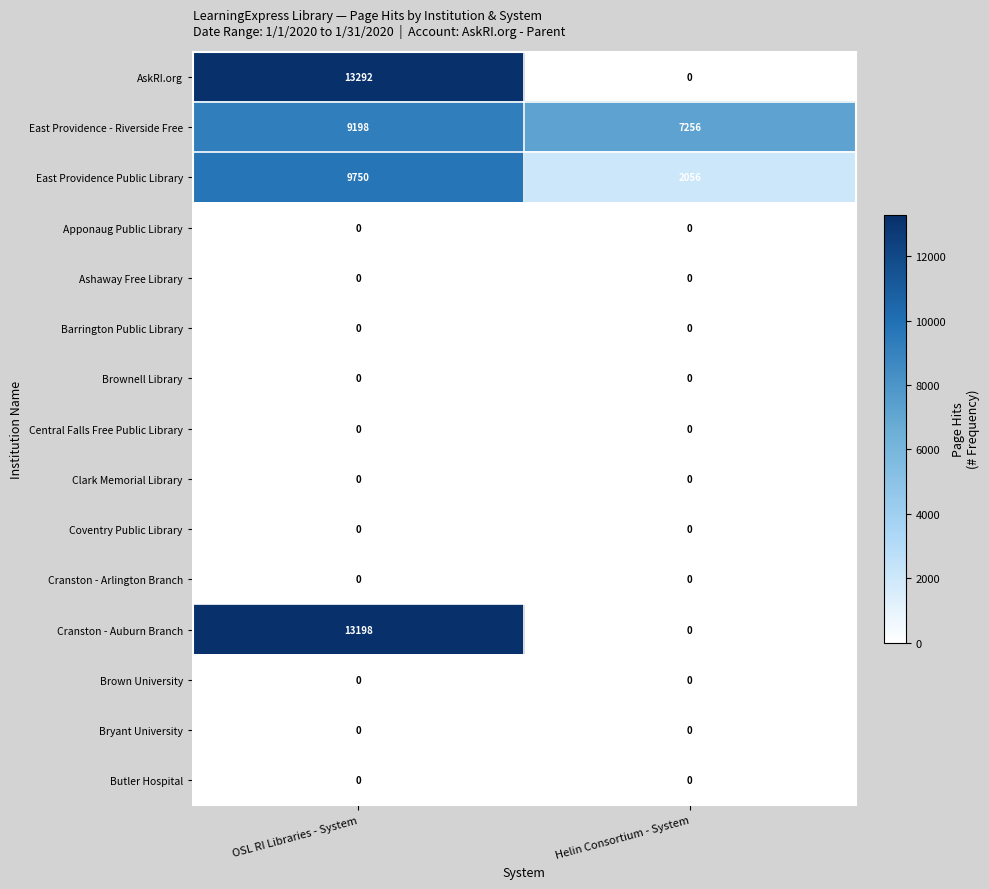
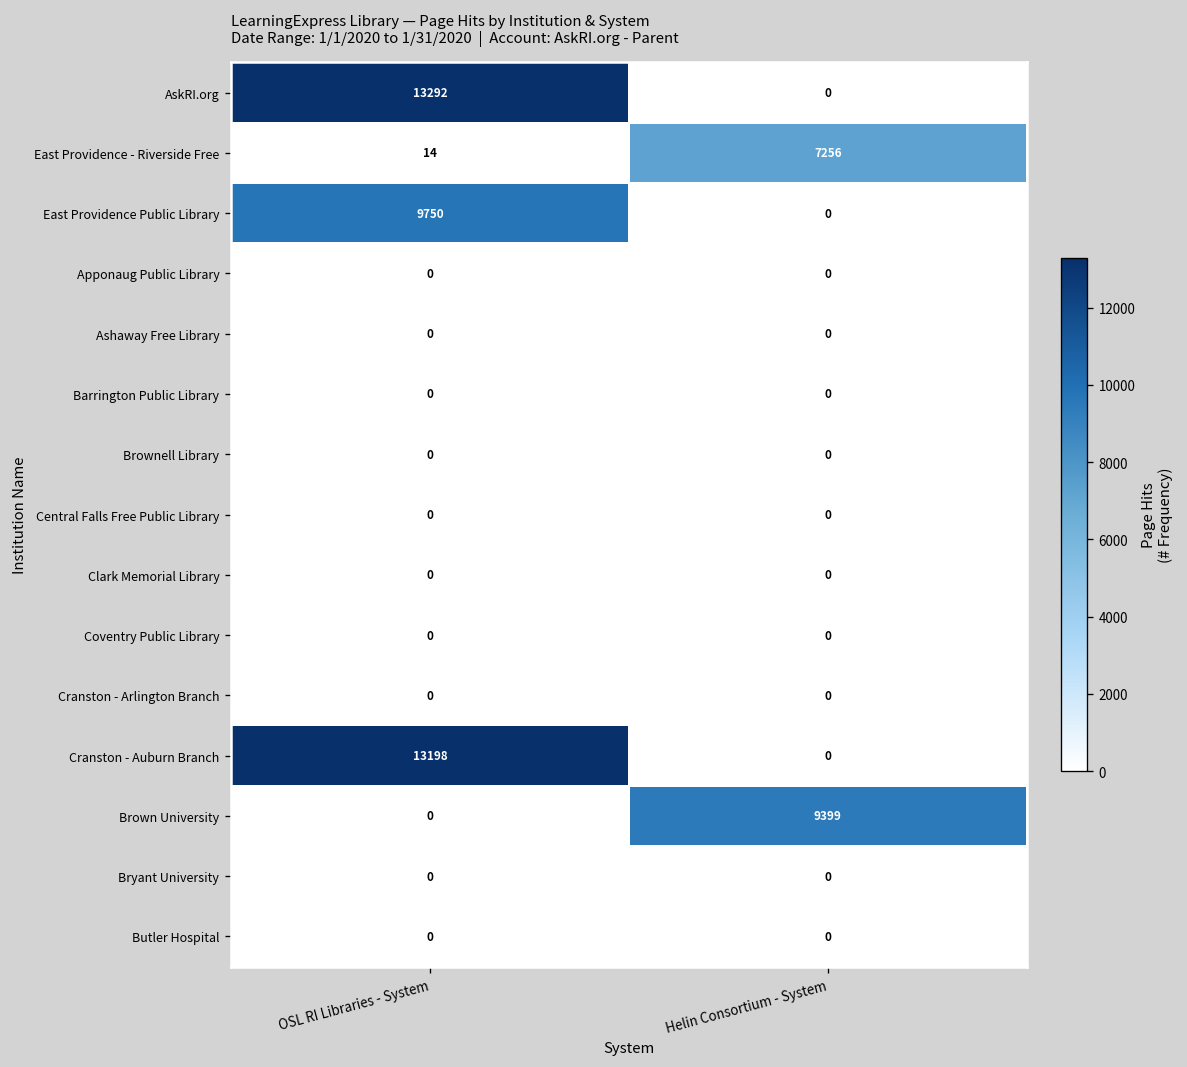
East Providence - Riverside Free, OSL RI Libraries - System: 9198 -> 14
East Providence Public Library, Helin Consortium - System: 2056 -> 0
Brown University, Helin Consortium - System: 0 -> 9399
